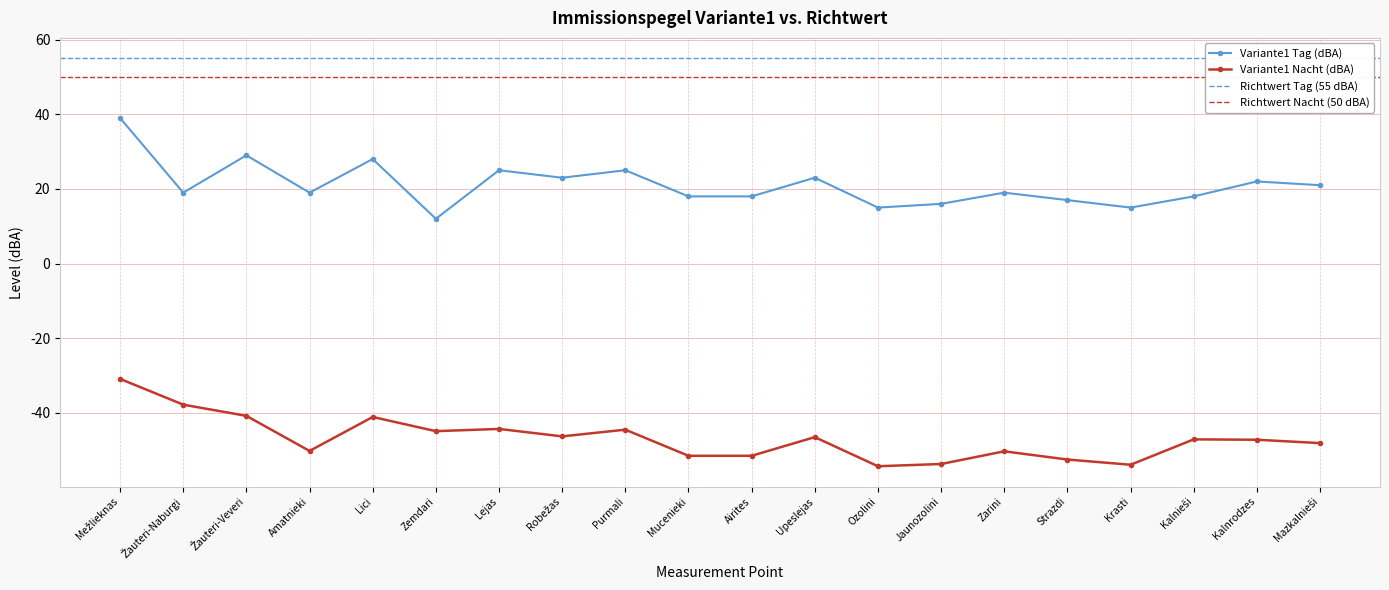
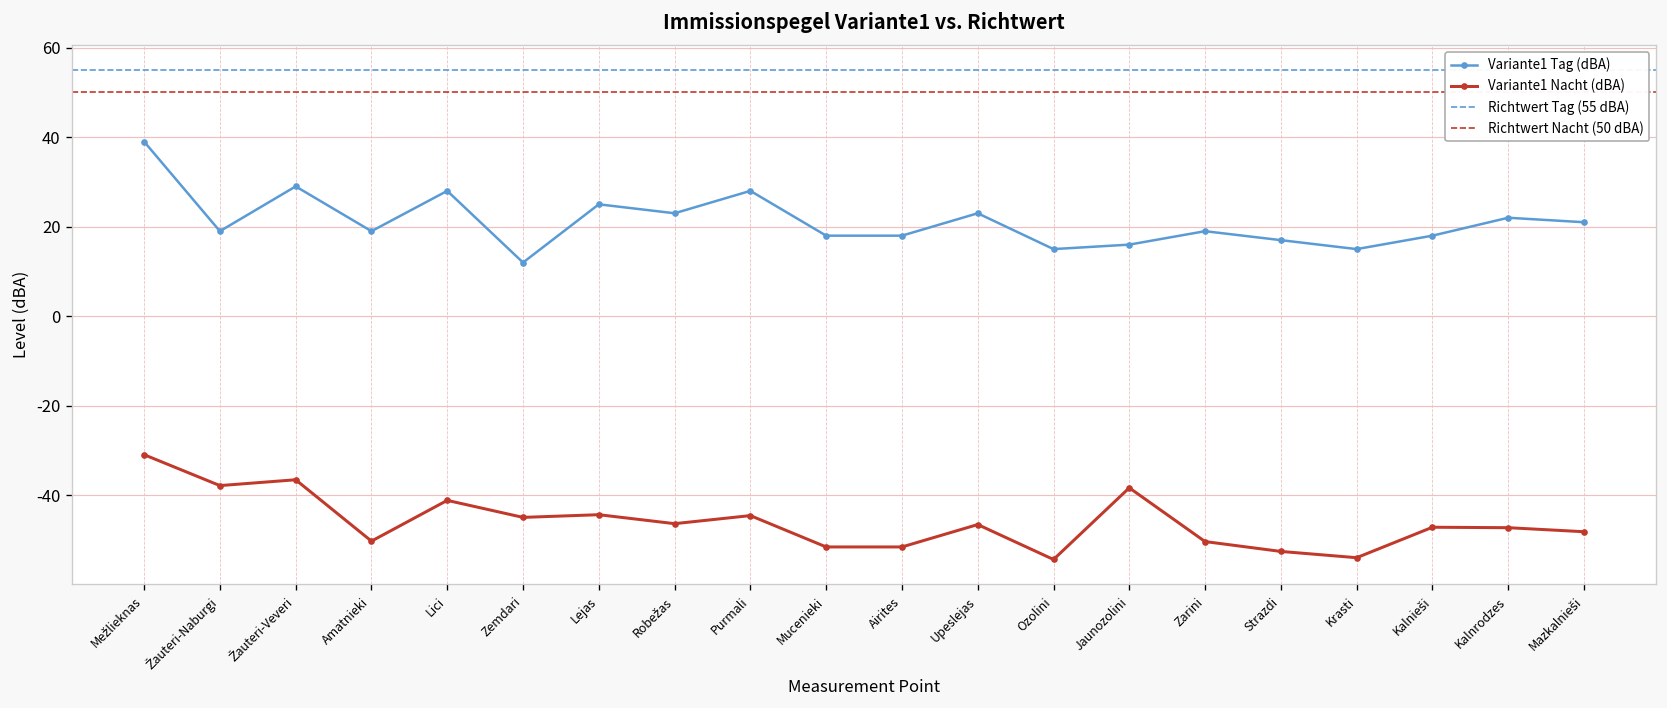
Variante1 Nacht (dBA), Žauteri-Veveri: -41 -> -37
Variante1 Tag (dBA), Purmali: 25 -> 28
Variante1 Nacht (dBA), Jaunozolini: -54 -> -38
